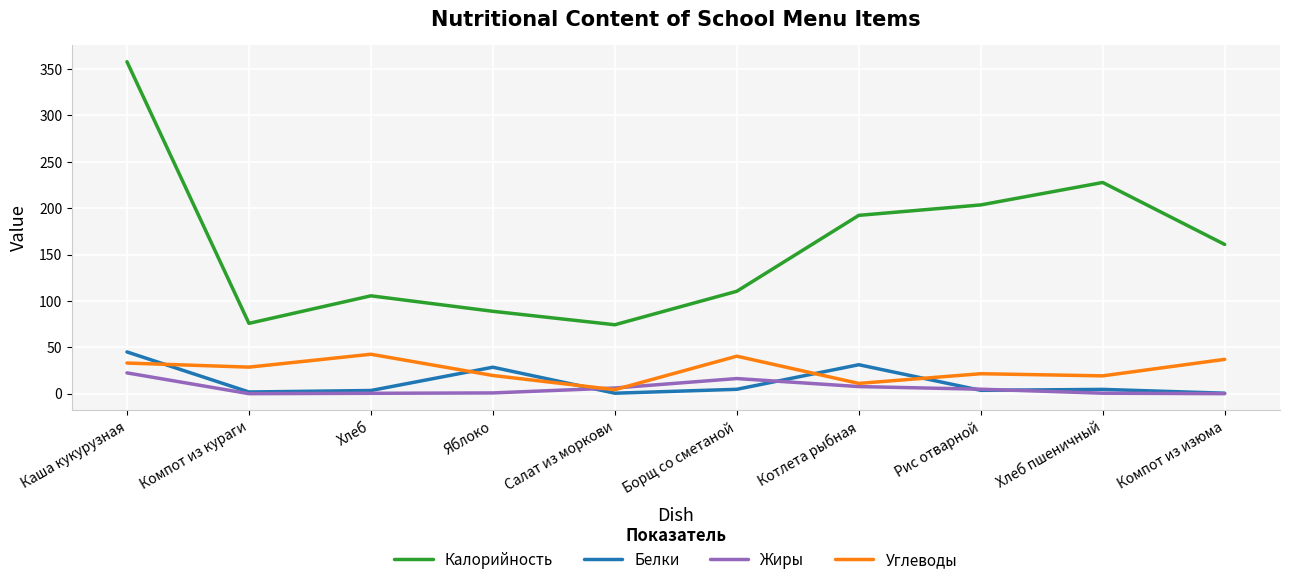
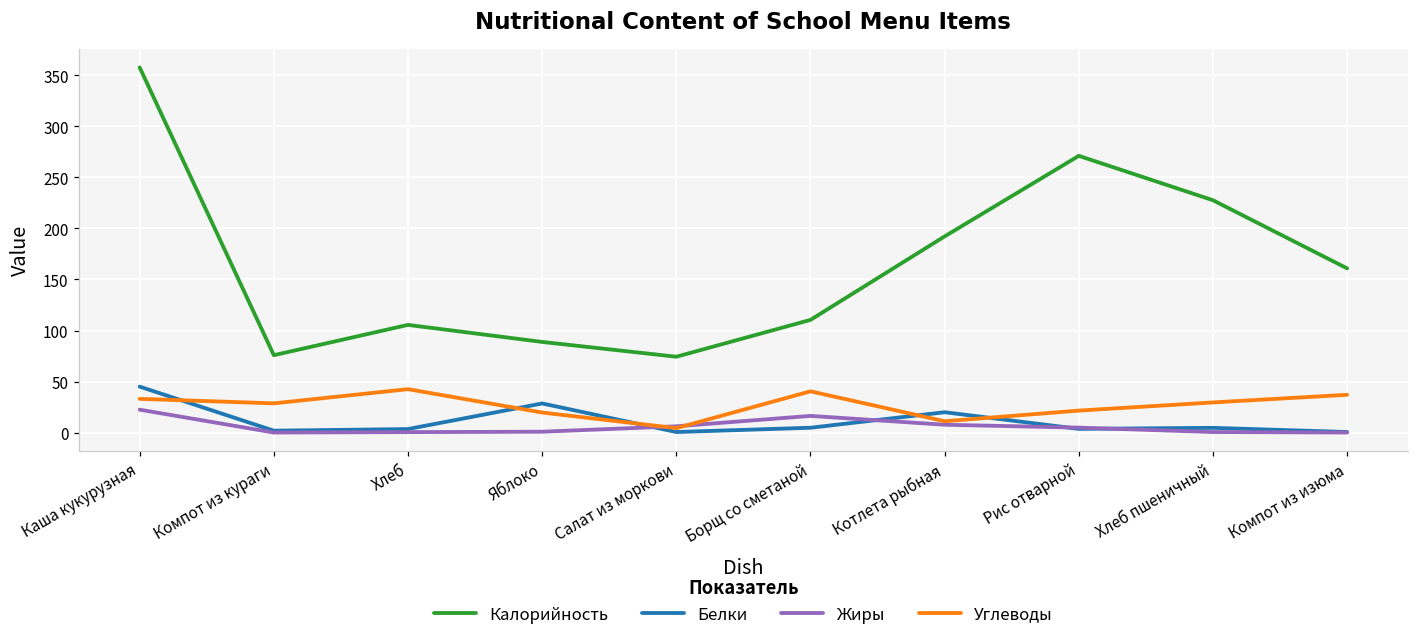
Белки, Котлета рыбная: 30 -> 20
Калорийность, Рис отварной: 200 -> 270
Углеводы, Хлеб пшеничный: 20 -> 30
